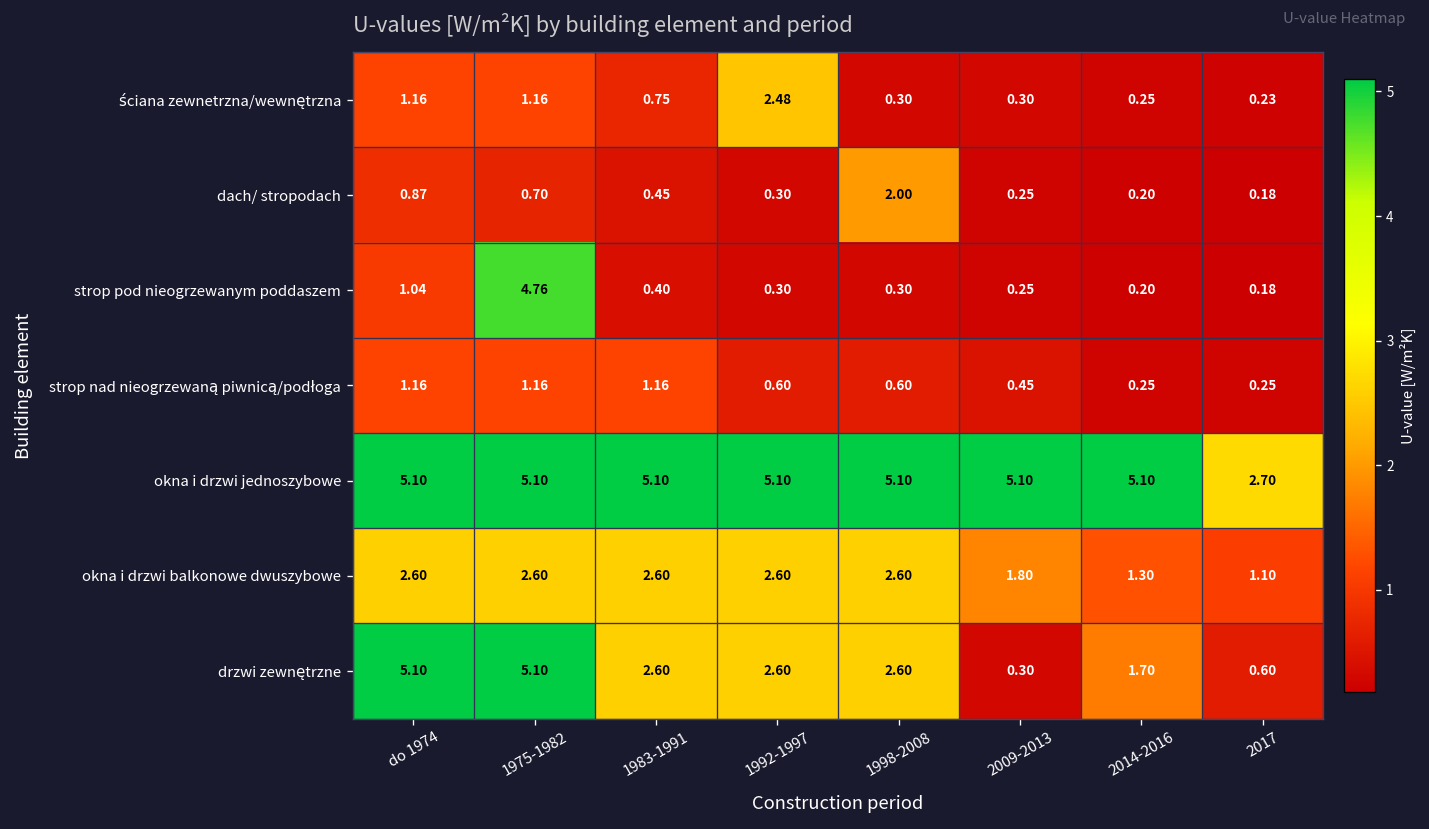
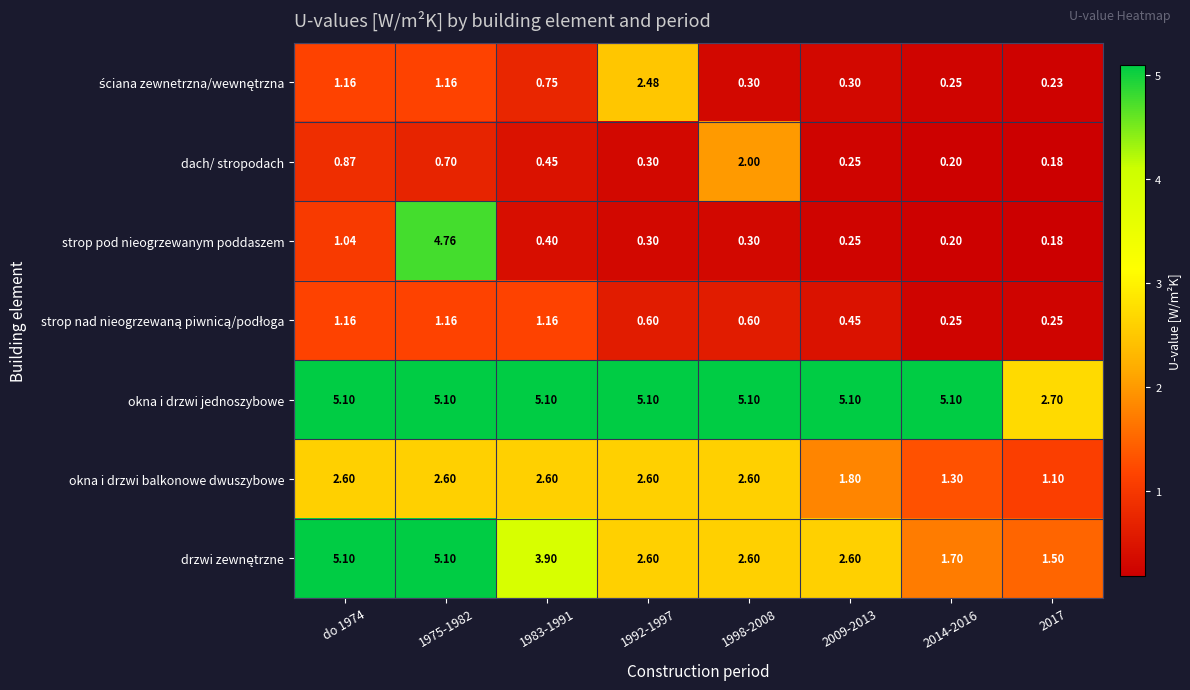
drzwi zewnętrzne, 1983-1991: 2.60 -> 3.90
drzwi zewnętrzne, 2009-2013: 0.30 -> 2.60
drzwi zewnętrzne, 2017: 0.60 -> 1.50
